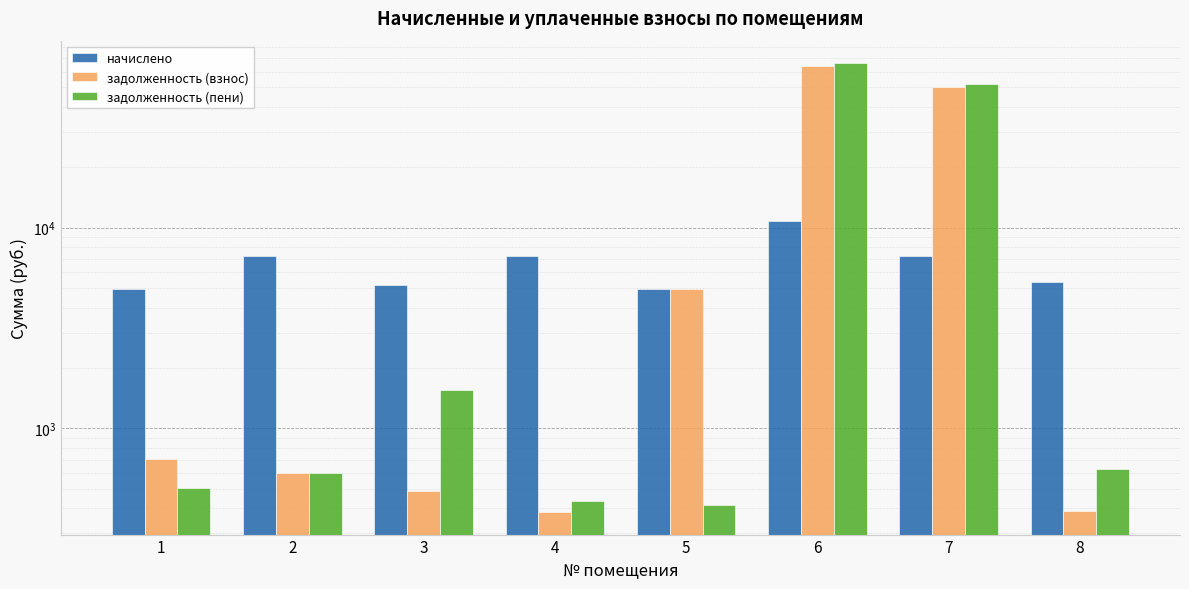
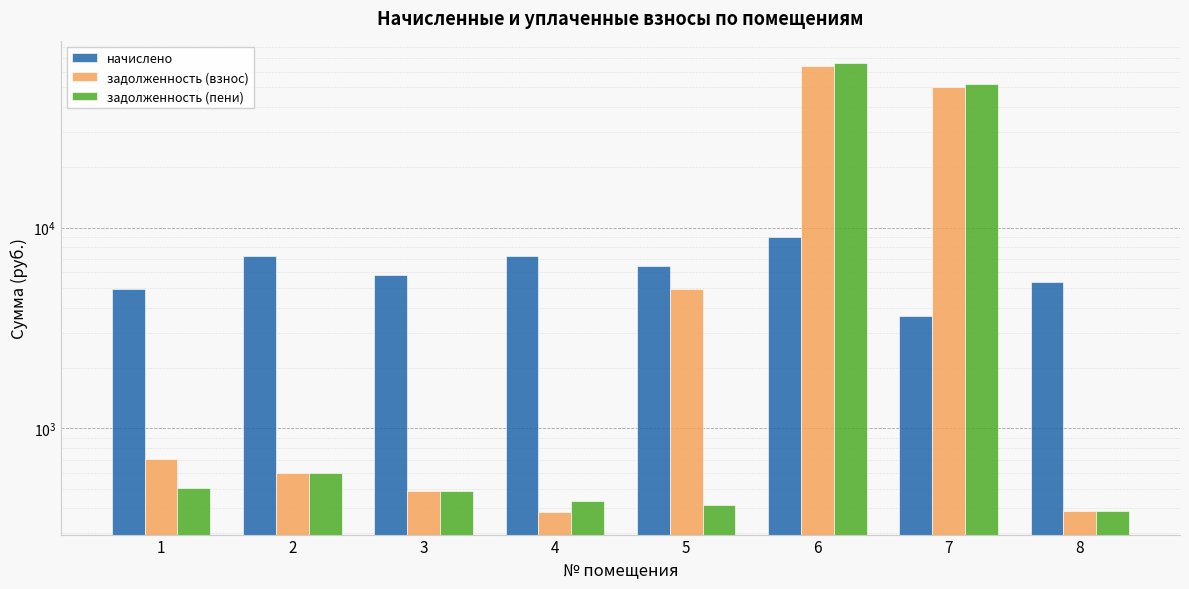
начислено, 3: 5200 -> 5800
задолженность (пени), 3: 1600 -> 490
начислено, 5: 5000 -> 6400
начислено, 6: 11000 -> 9000
начислено, 7: 7300 -> 3600
задолженность (пени), 8: 630 -> 390
